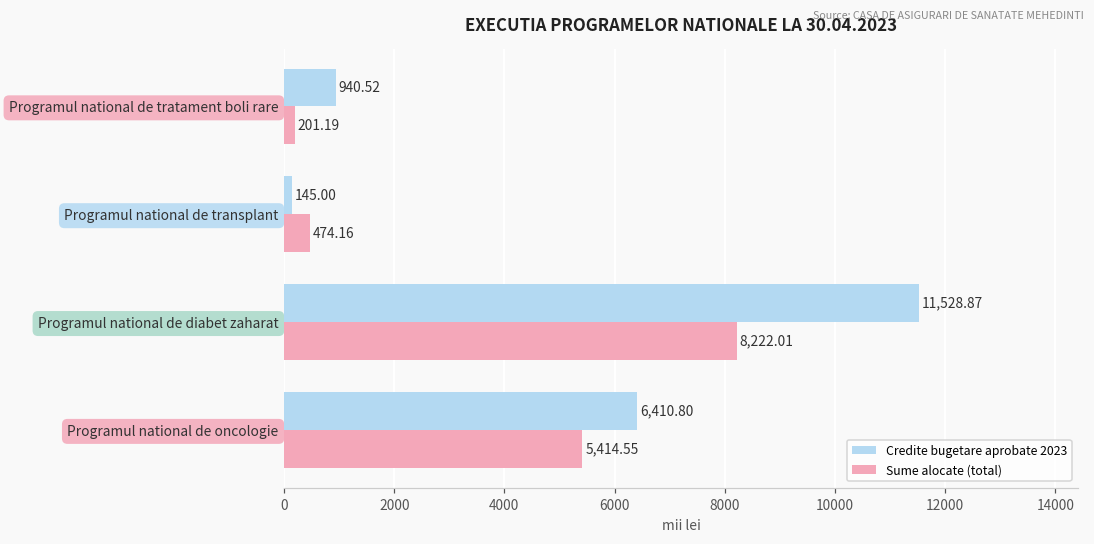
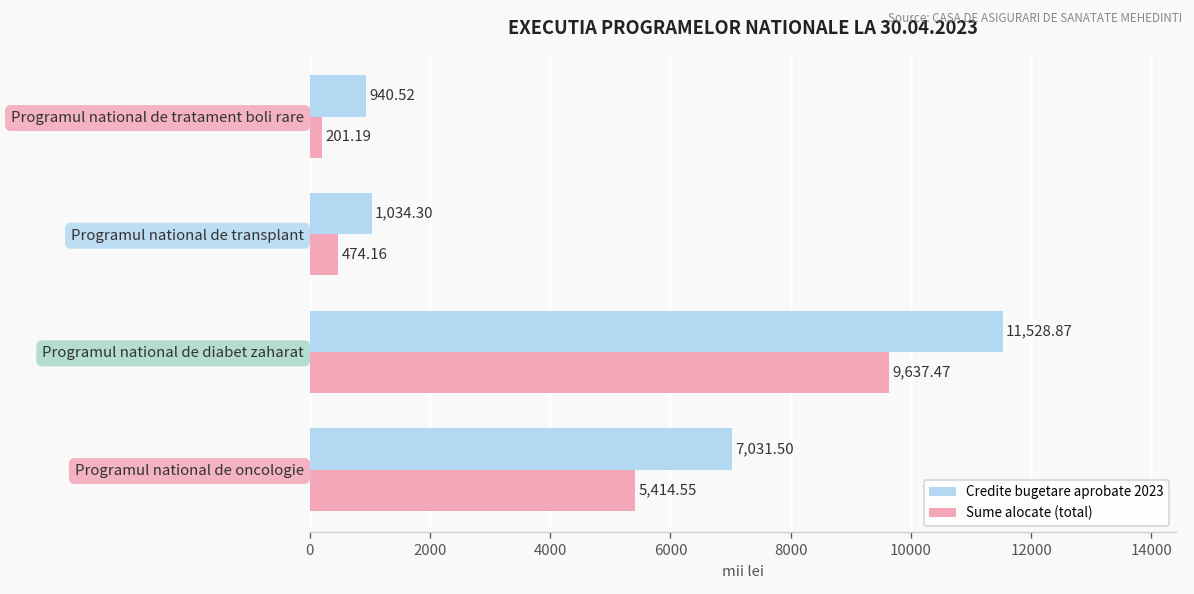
Credite bugetare aprobate 2023, Programul national de transplant: 145.00 -> 1,034.30
Sume alocate (total), Programul national de diabet zaharat: 8,222.01 -> 9,637.47
Credite bugetare aprobate 2023, Programul national de oncologie: 6,410.80 -> 7,031.50
